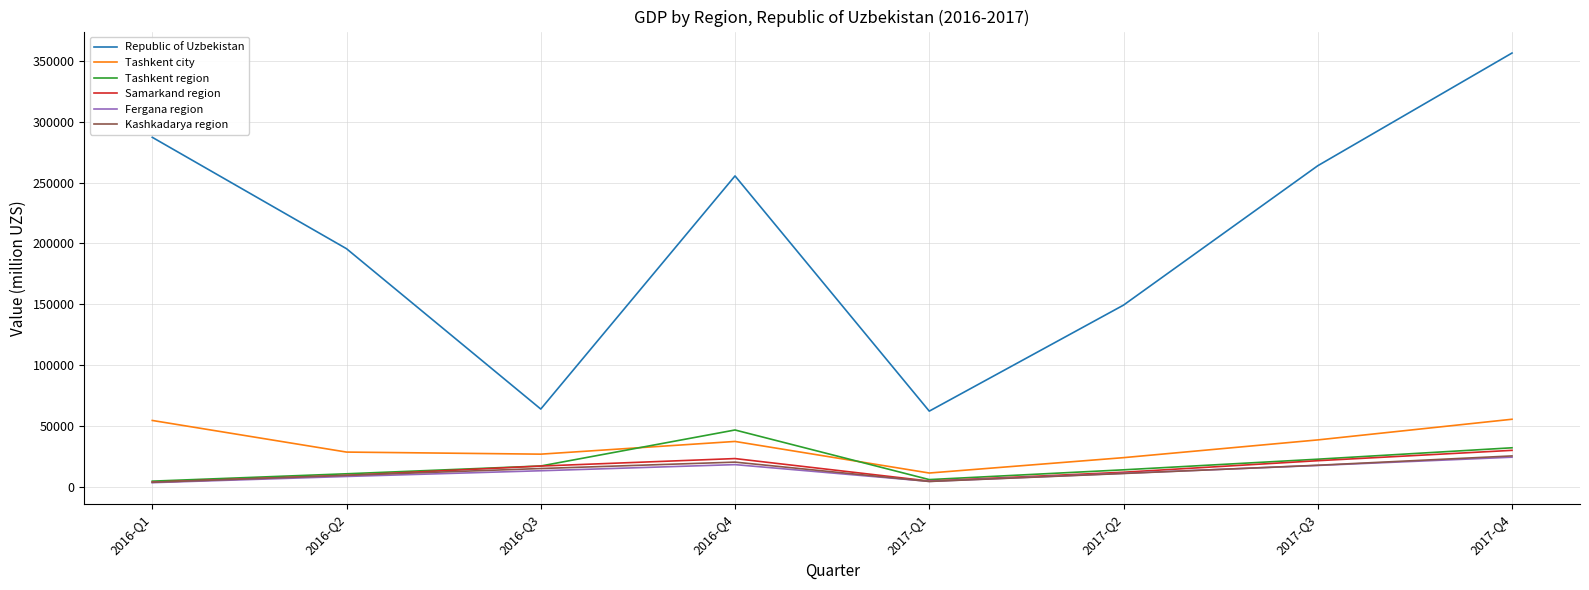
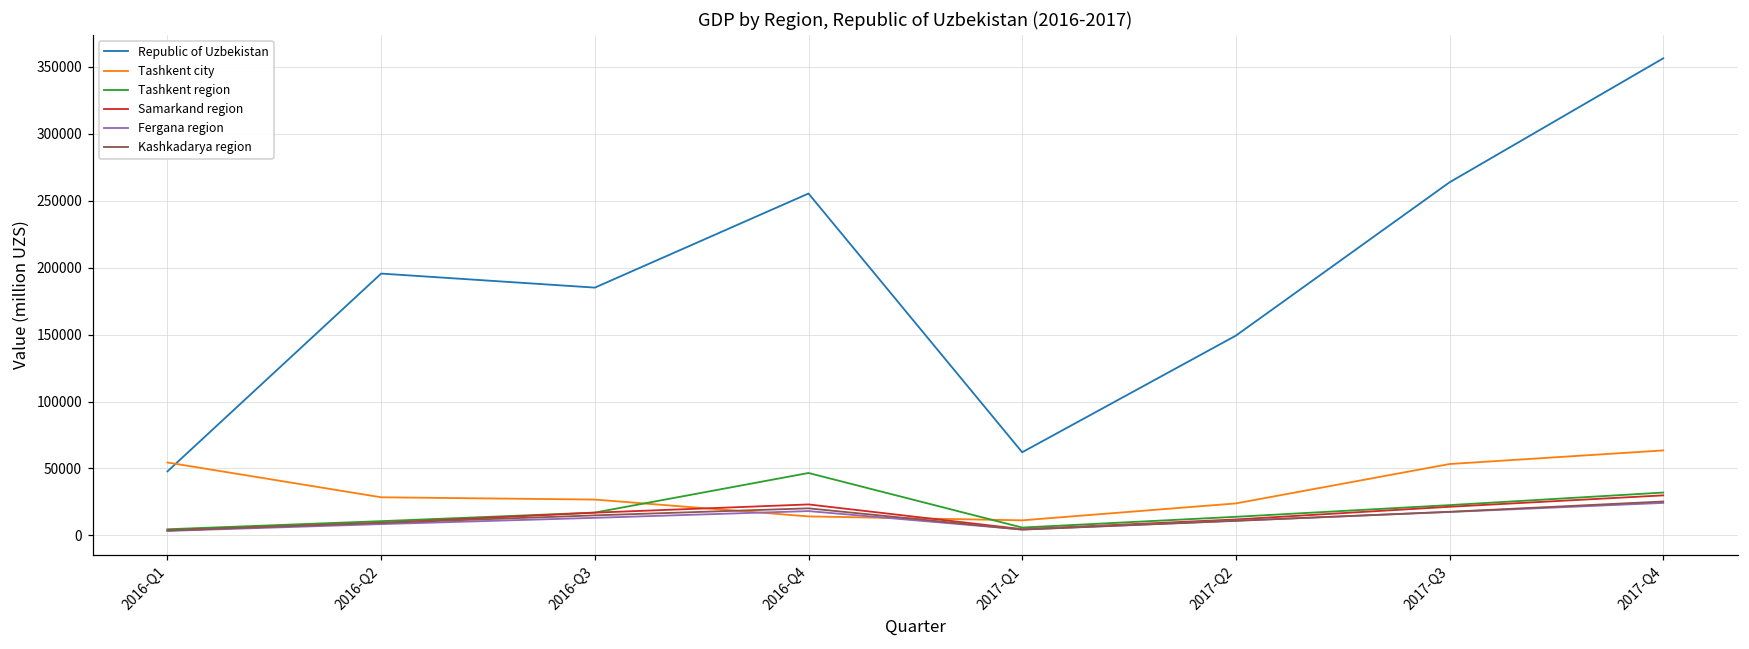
Republic of Uzbekistan, 2016-Q1: 287000 -> 48000
Republic of Uzbekistan, 2016-Q3: 64000 -> 185000
Tashkent city, 2016-Q4: 37000 -> 14000
Tashkent city, 2017-Q3: 38000 -> 53000
Tashkent city, 2017-Q4: 55000 -> 63000
